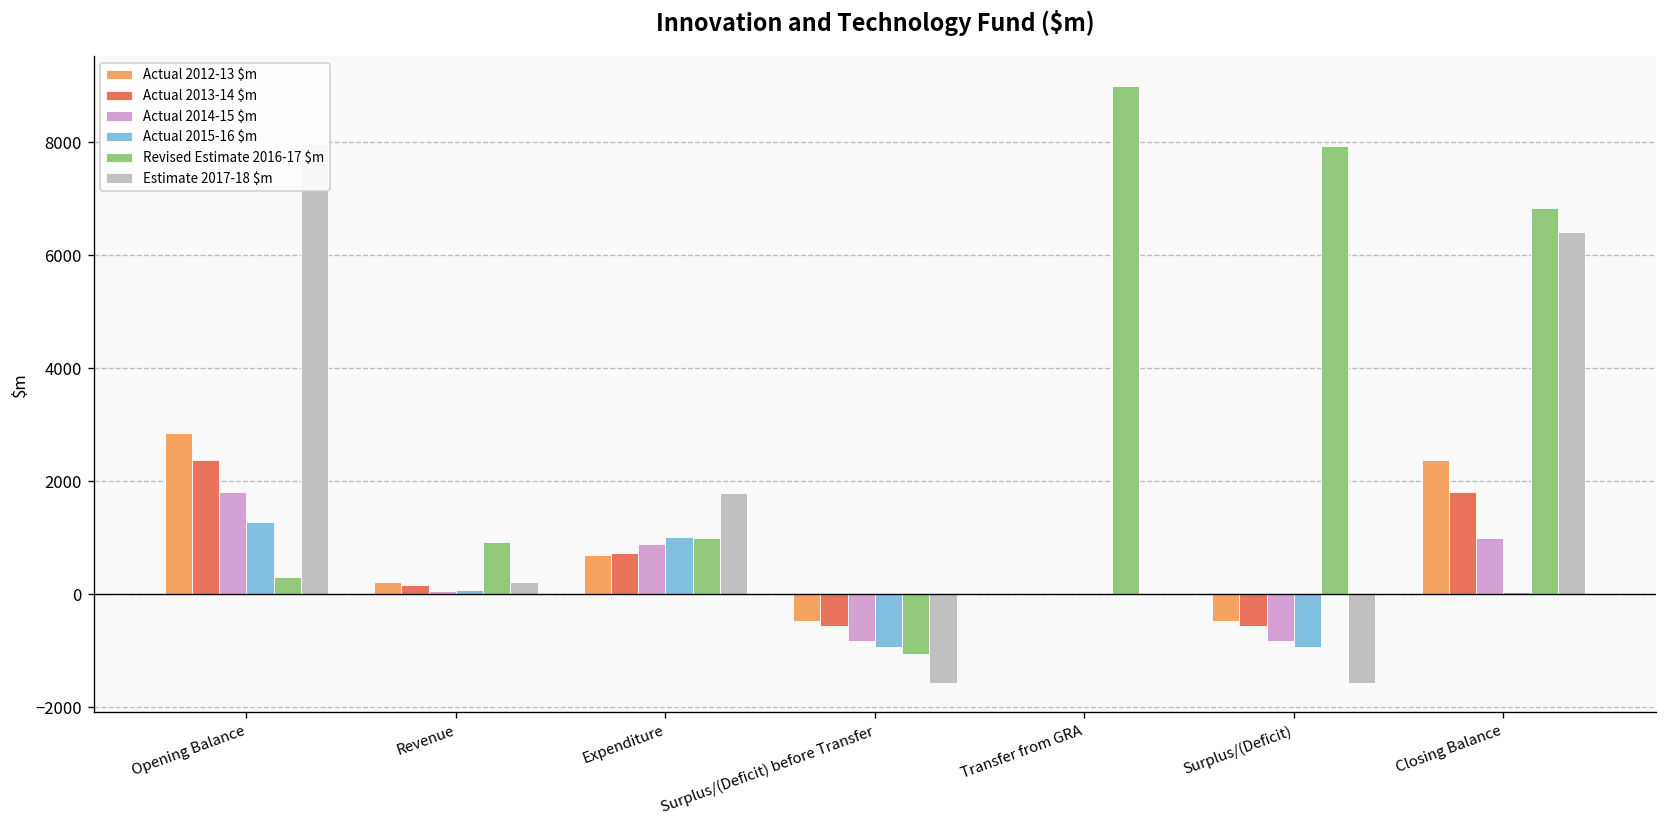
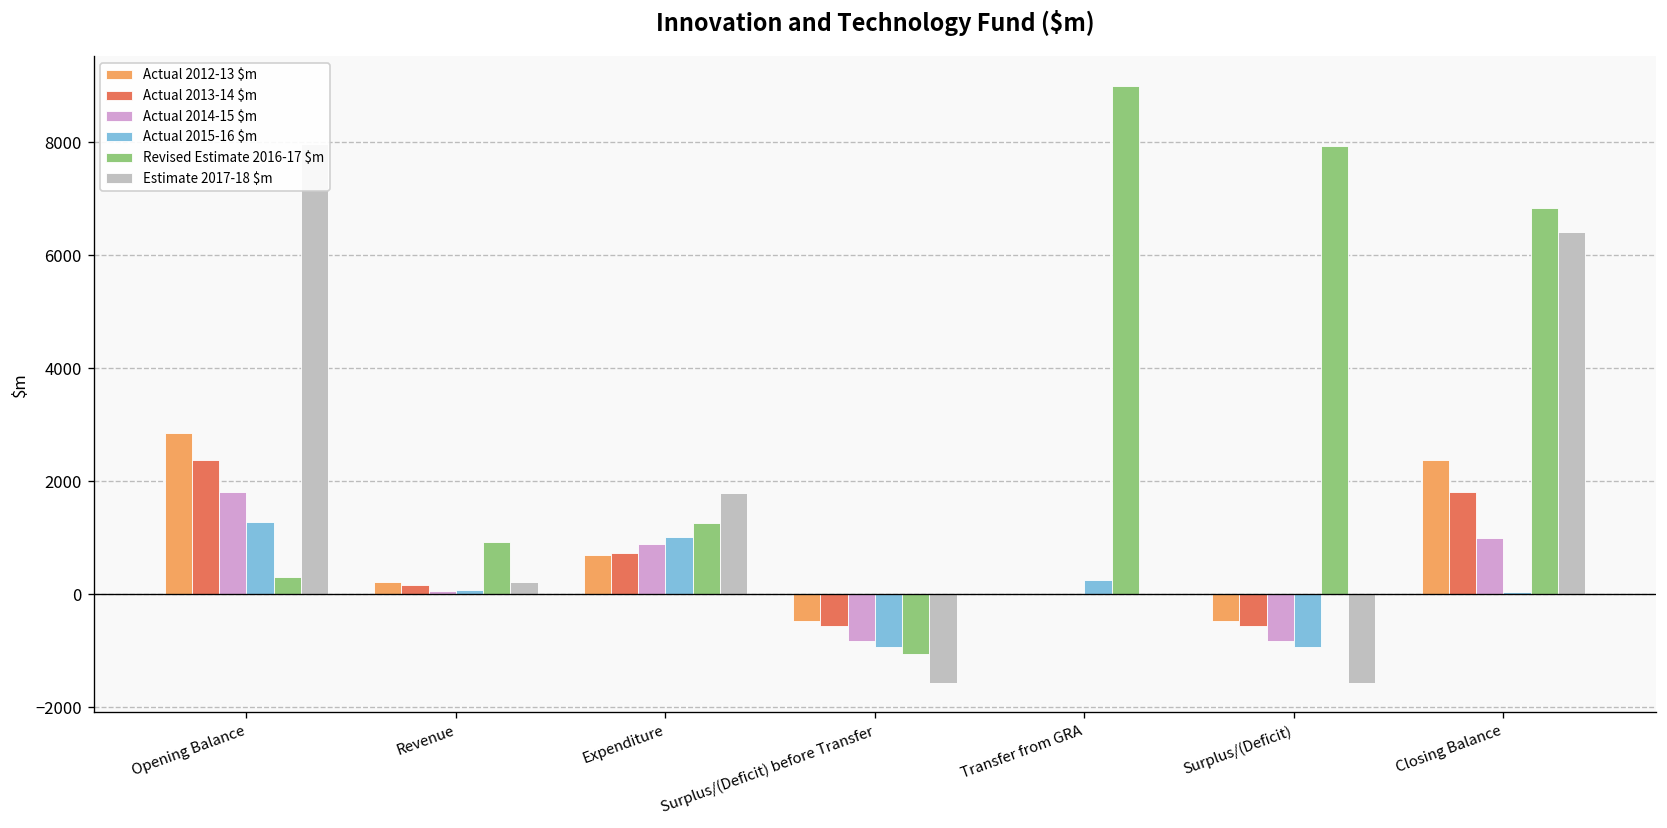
Revised Estimate 2016-17 $m, Expenditure: 1000 -> 1300
Actual 2015-16 $m, Transfer from GRA: 0 -> 300
